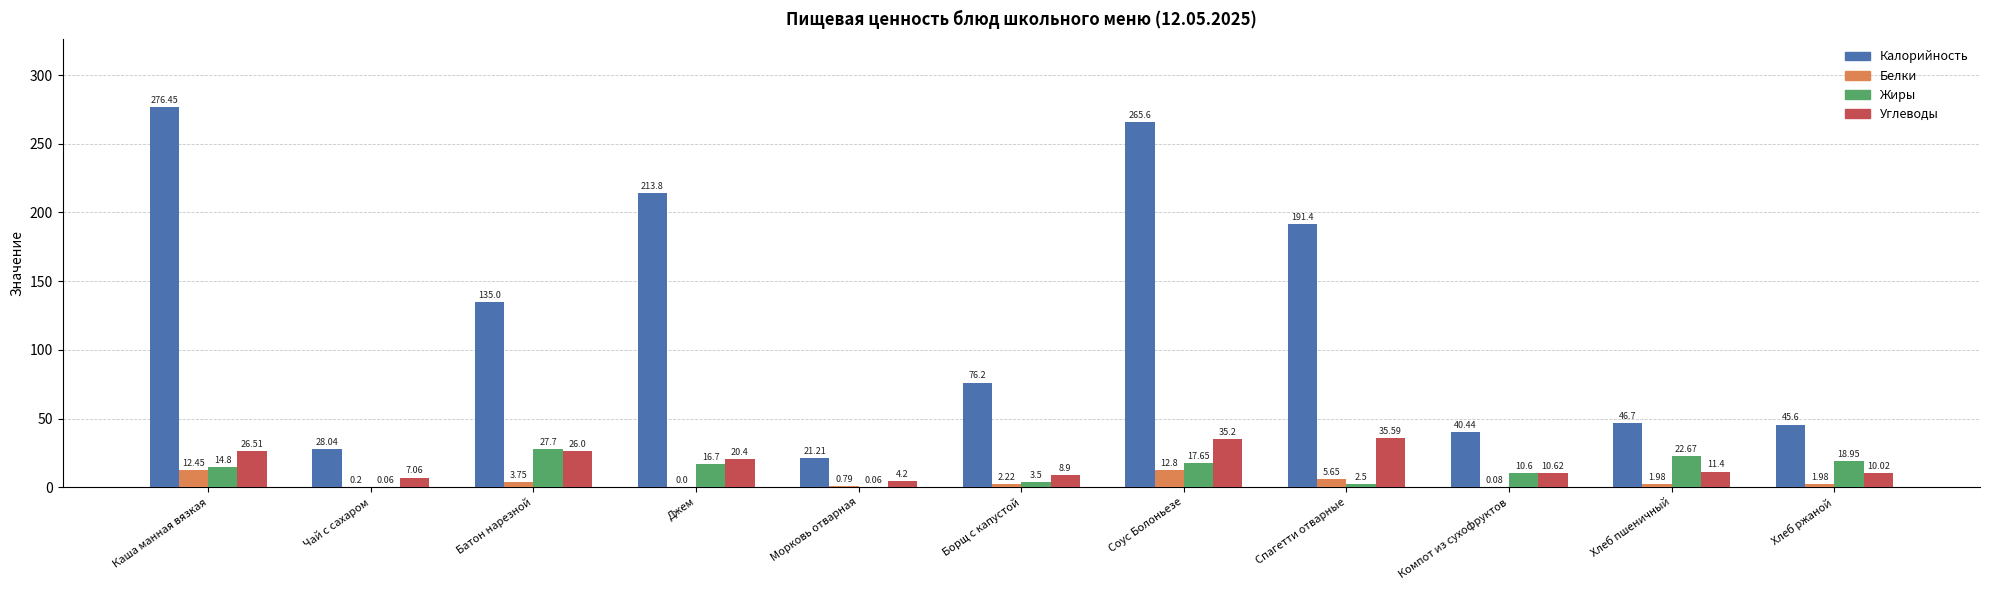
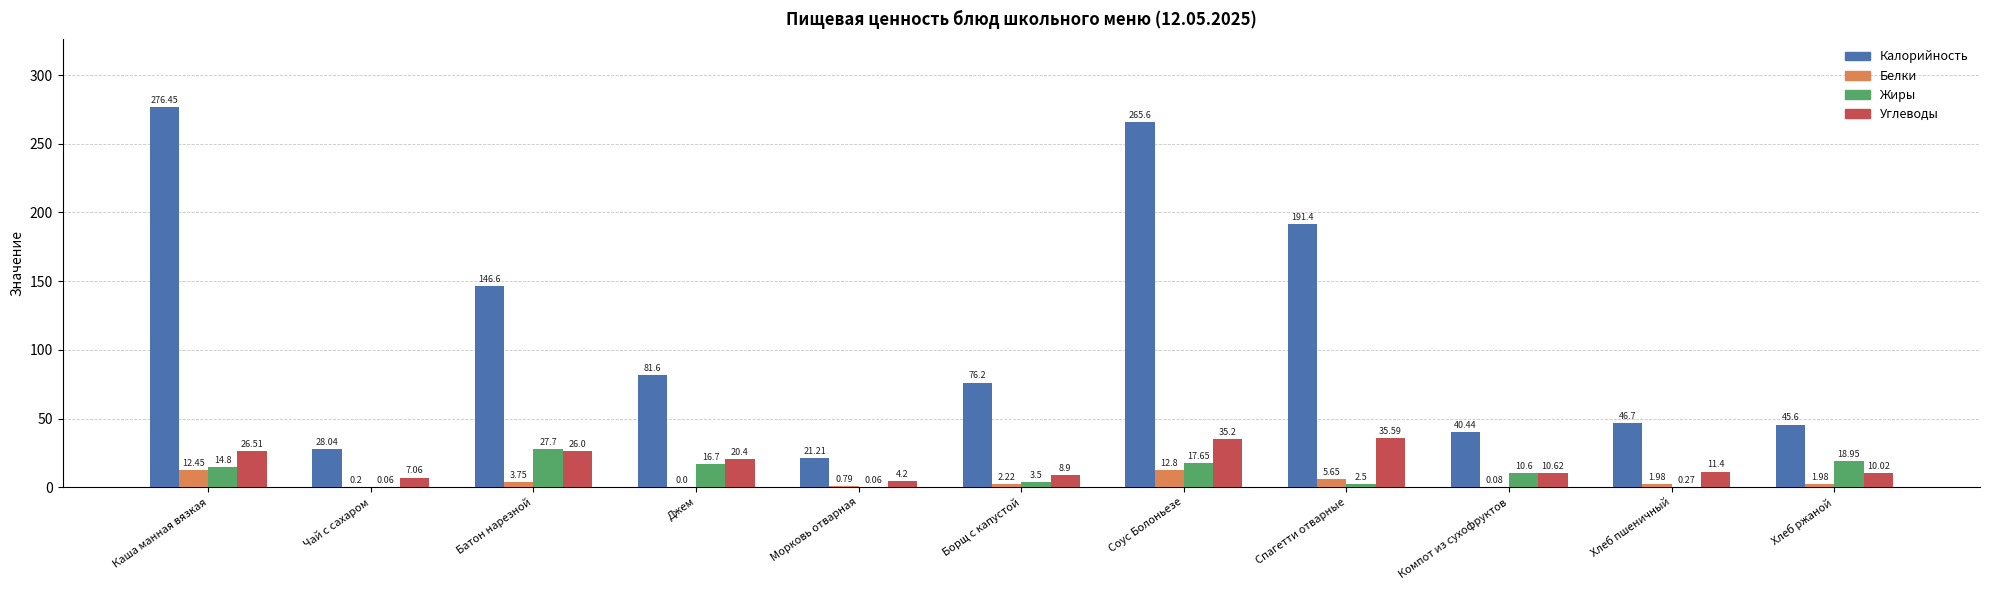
Калорийность, Батон нарезной: 135.0 -> 146.6
Калорийность, Джем: 213.8 -> 81.6
Жиры, Хлеб пшеничный: 22.67 -> 0.27
